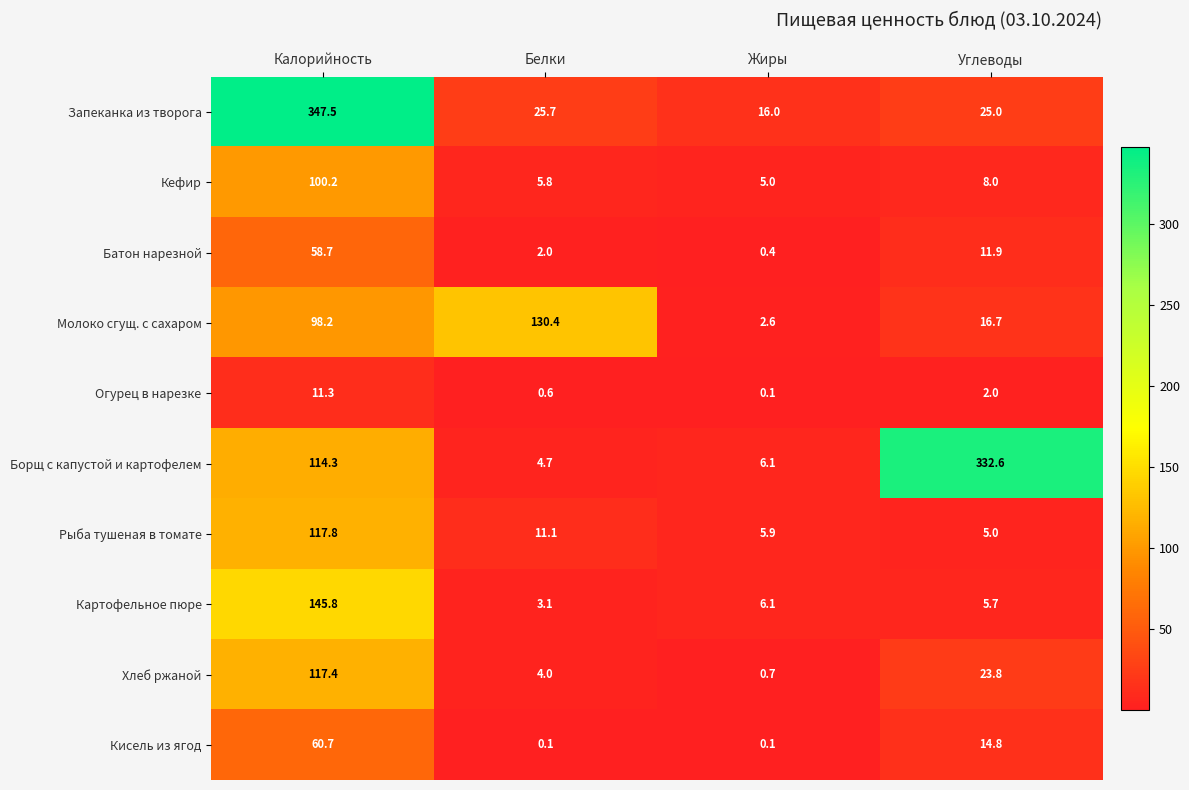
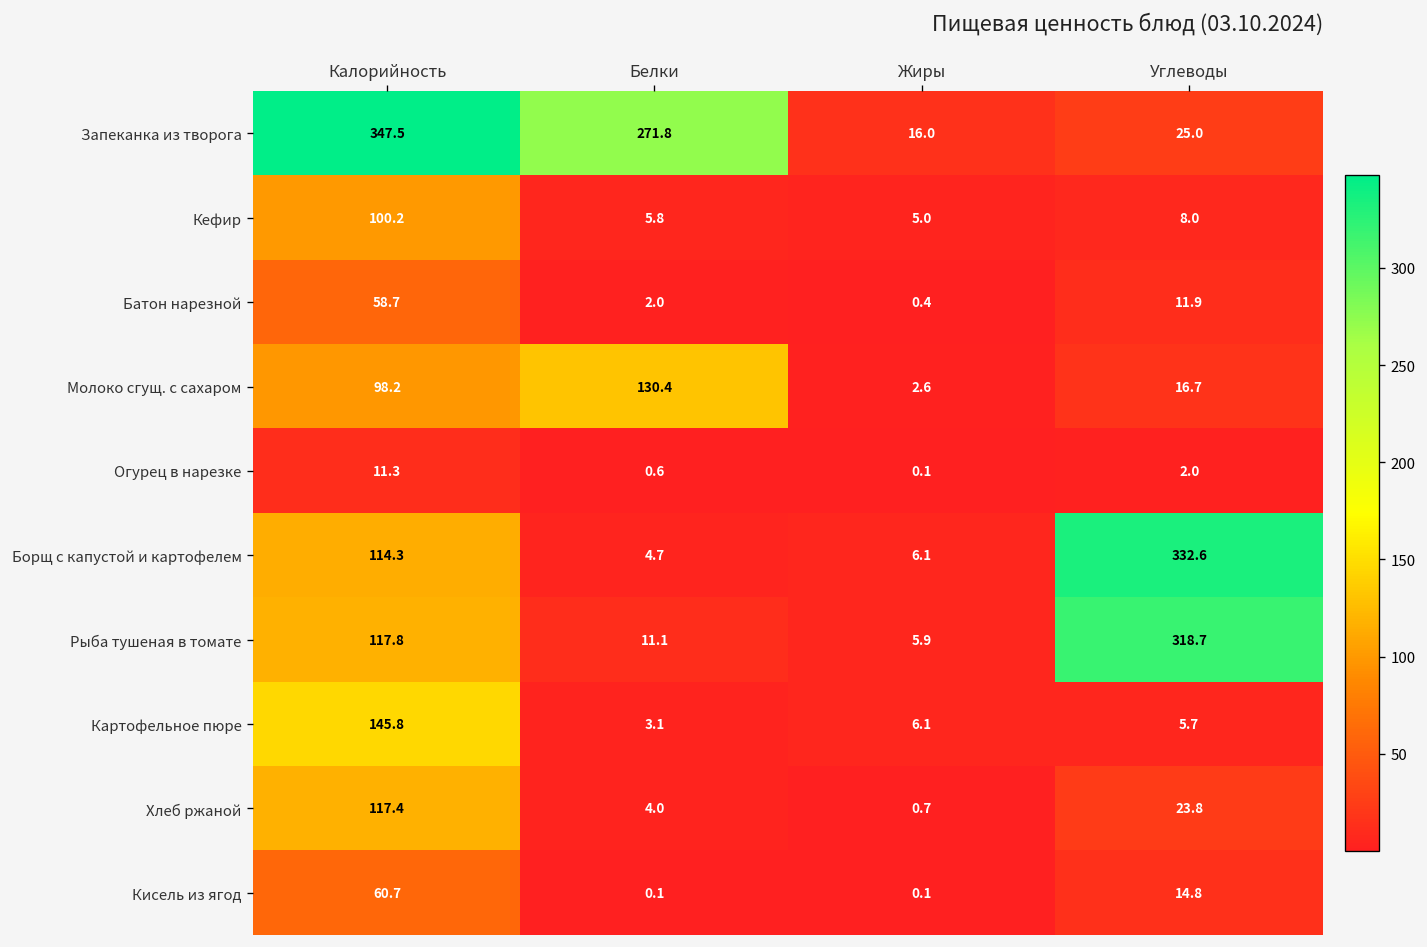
Запеканка из творога, Белки: 25.7 -> 271.8
Рыба тушеная в томате, Углеводы: 5.0 -> 318.7
